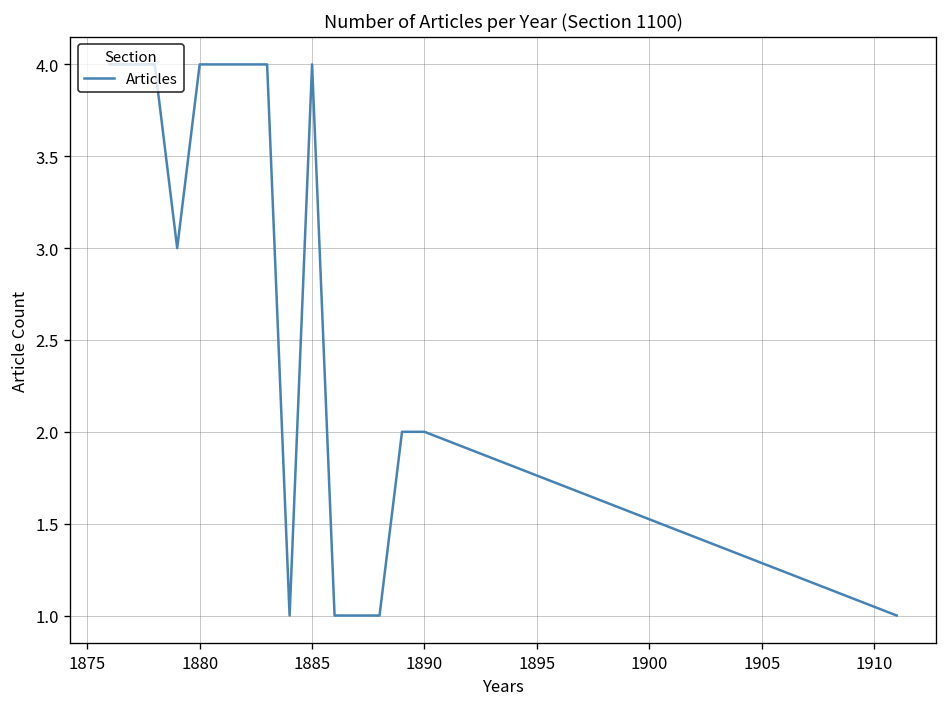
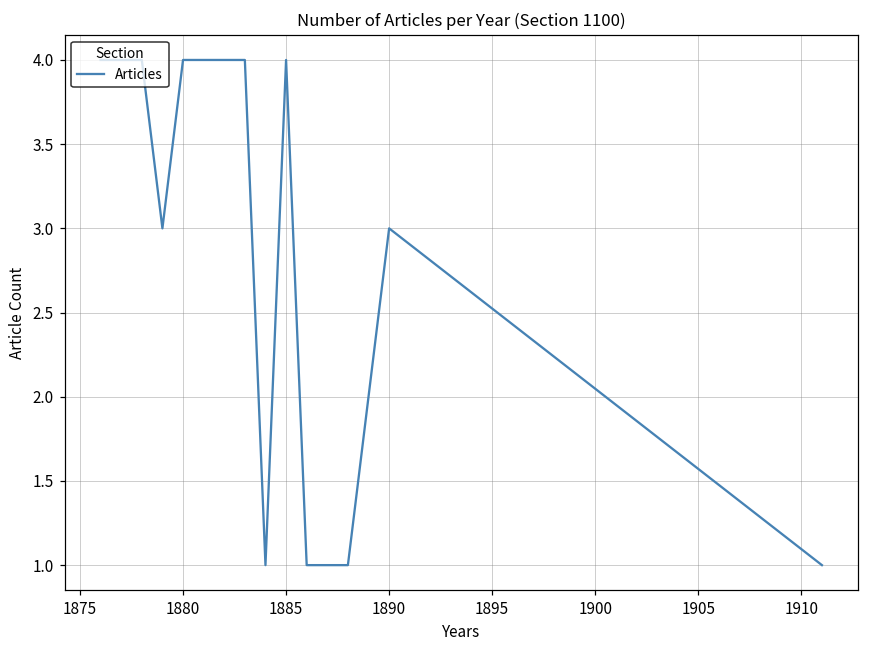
1890: 2 -> 3
